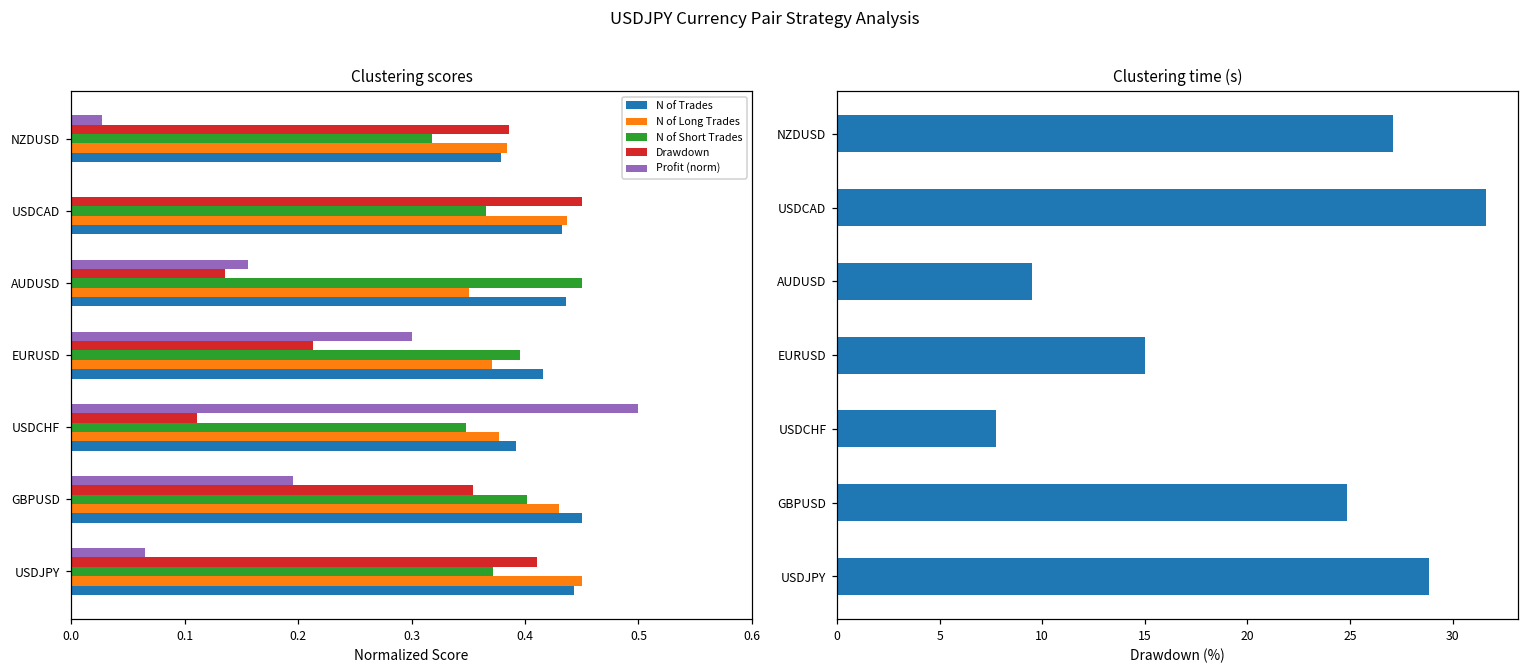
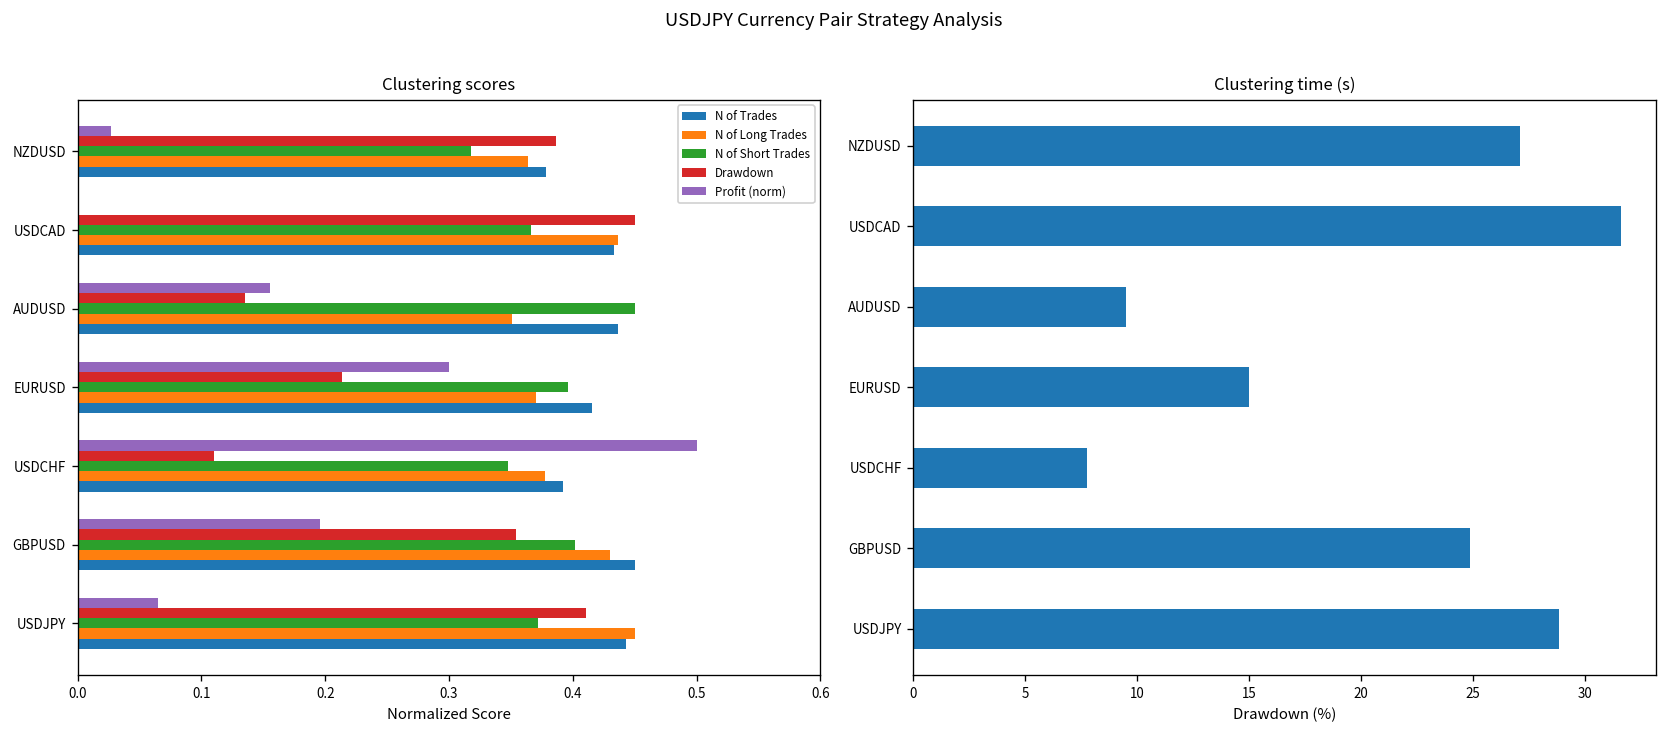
Clustering scores, N of Long Trades, NZDUSD: 0.384 -> 0.364
